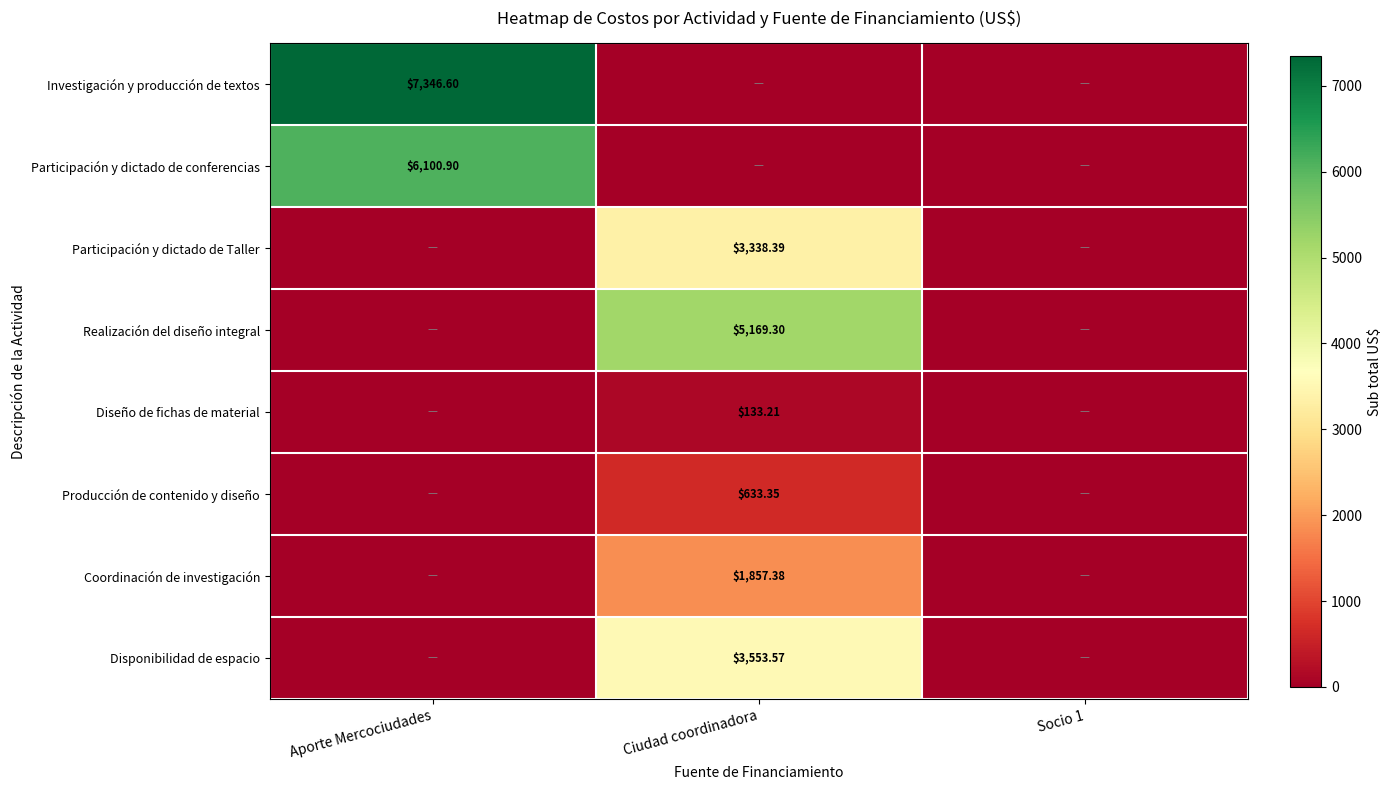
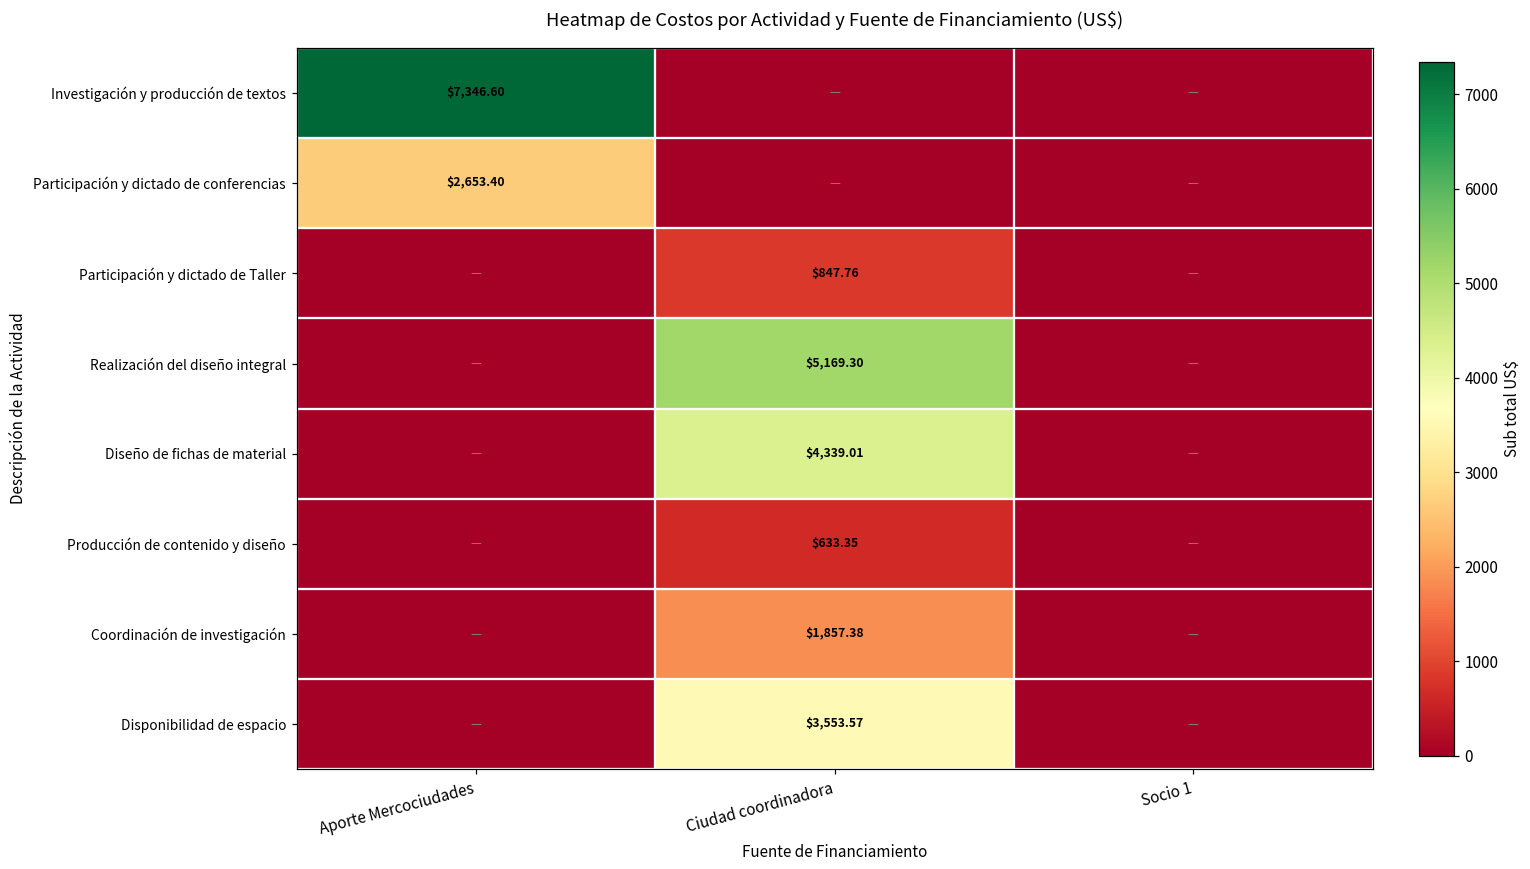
Participación y dictado de conferencias, Aporte Mercociudades: $6,100.90 -> $2,653.40
Participación y dictado de Taller, Ciudad coordinadora: $3,338.39 -> $847.76
Diseño de fichas de material, Ciudad coordinadora: $133.21 -> $4,339.01
